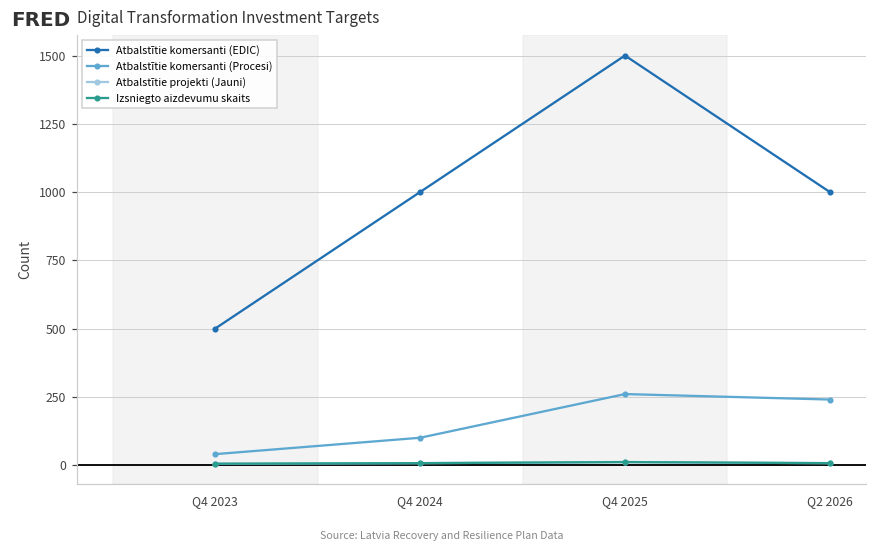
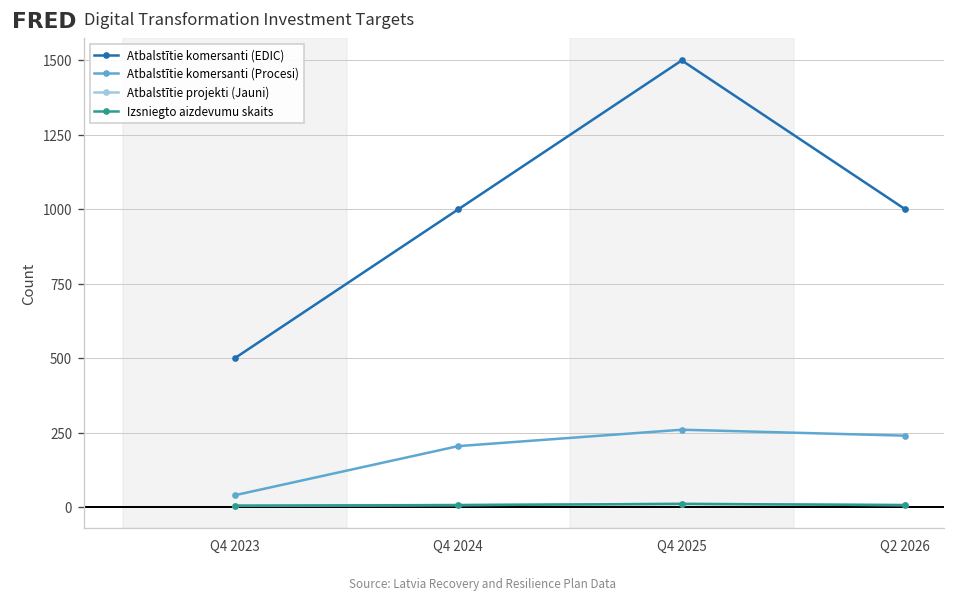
Atbalstītie komersanti (Procesi), Q4 2024: 100 -> 210
